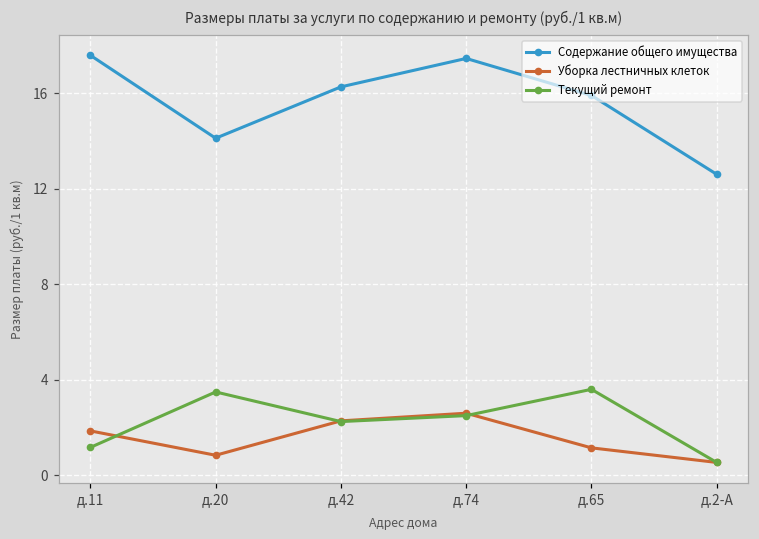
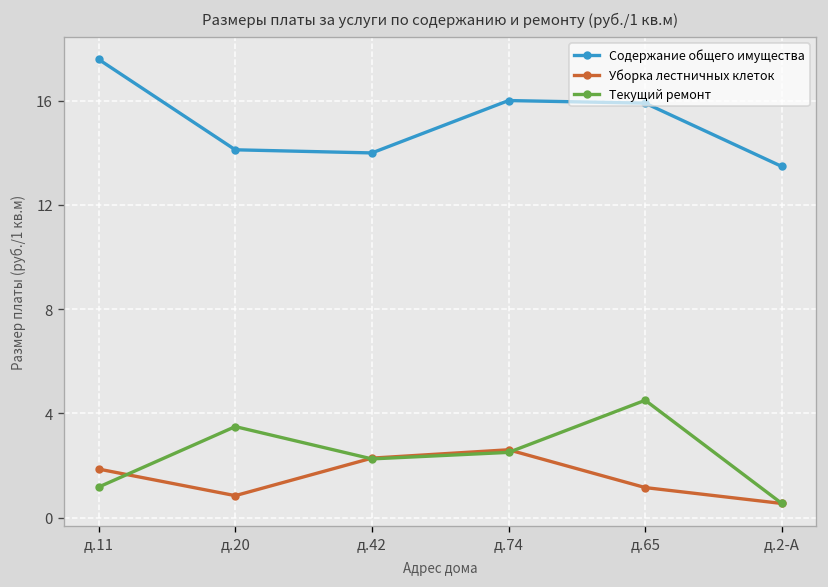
Содержание общего имущества, д.42: 16.3 -> 14.0
Содержание общего имущества, д.74: 17.5 -> 16.0
Текущий ремонт, д.65: 3.6 -> 4.5
Содержание общего имущества, д.2-А: 12.6 -> 13.5
